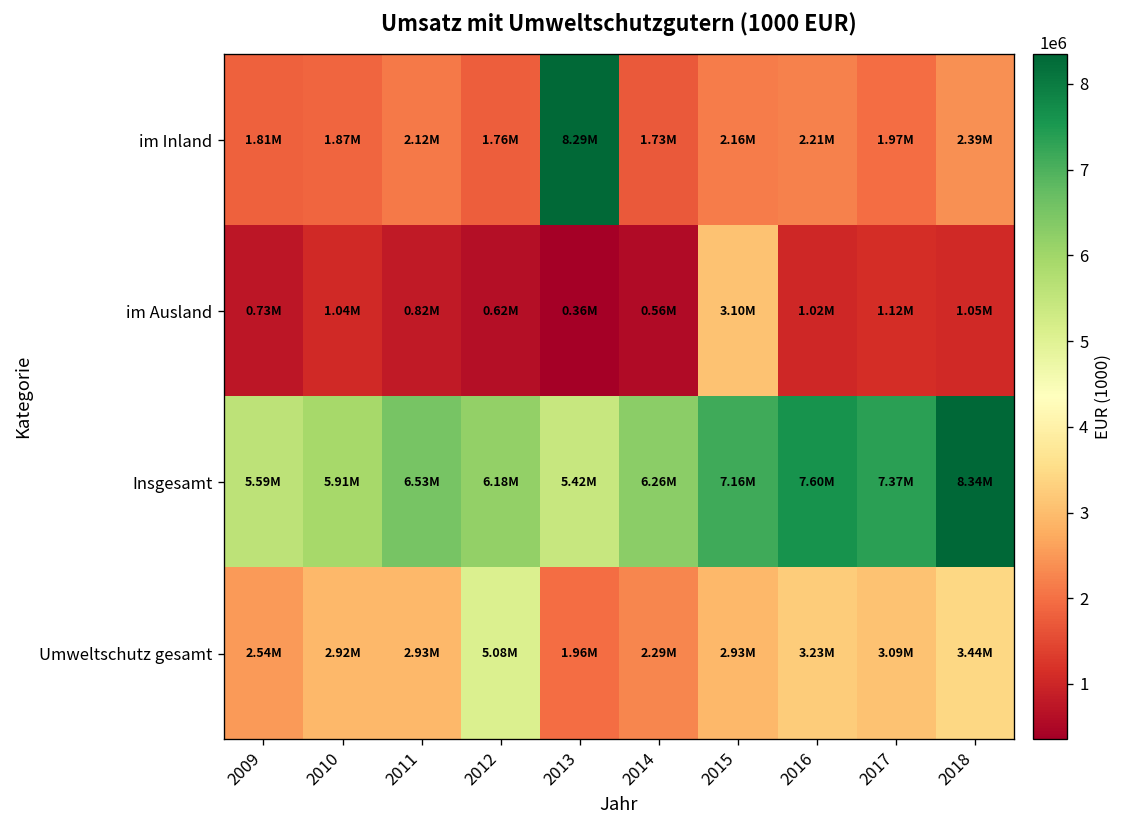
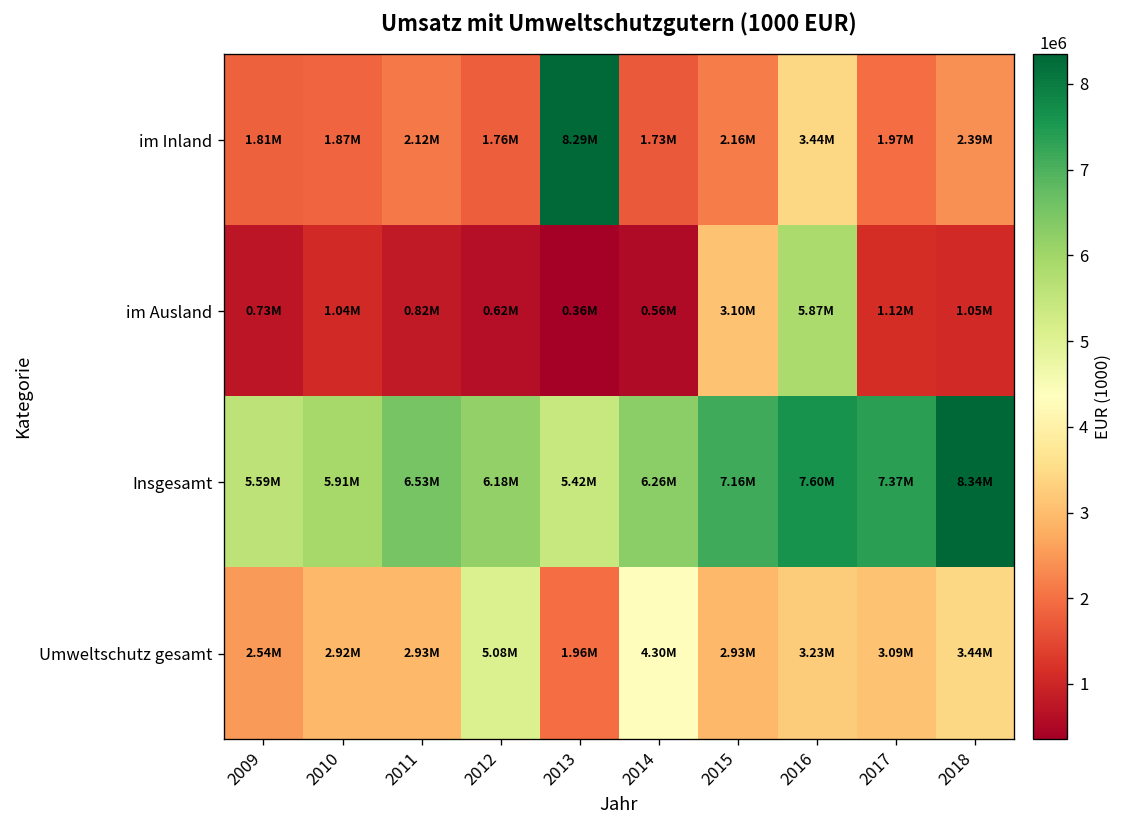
im Inland, 2016: 2.21M -> 3.44M
im Ausland, 2016: 1.02M -> 5.87M
Umweltschutz gesamt, 2014: 2.29M -> 4.30M
